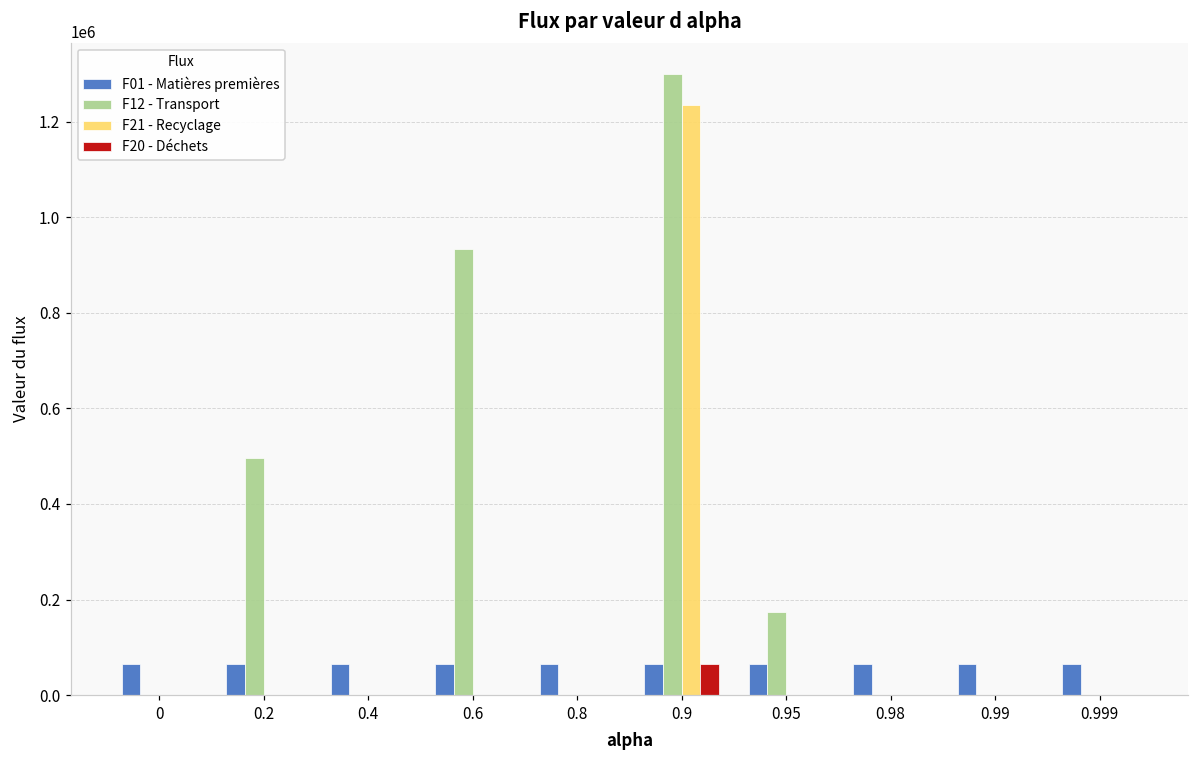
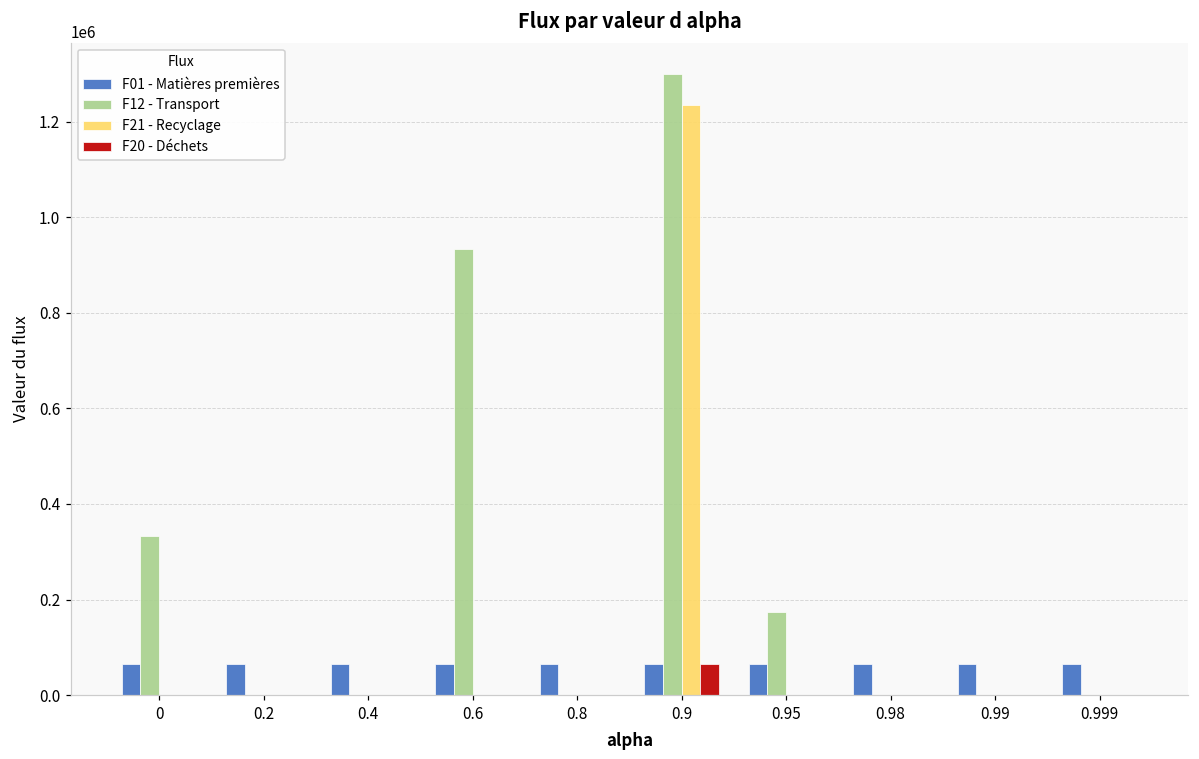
F12 - Transport, 0: 0 -> 330000
F12 - Transport, 0.2: 500000 -> 0
